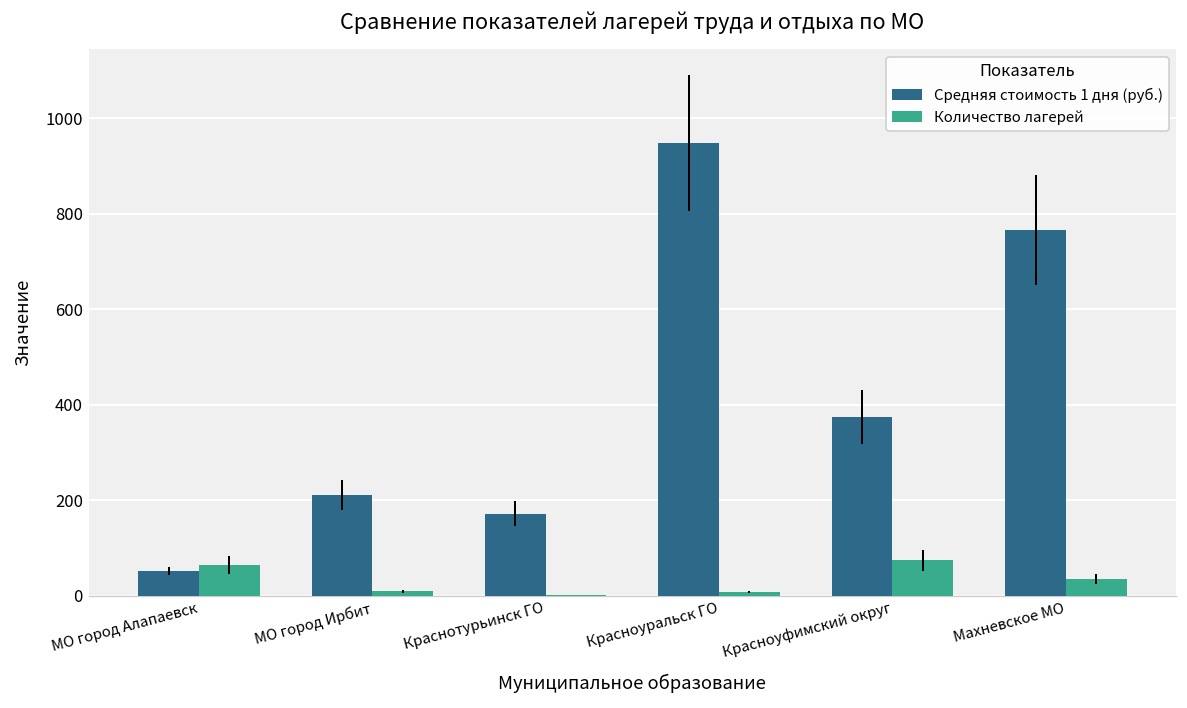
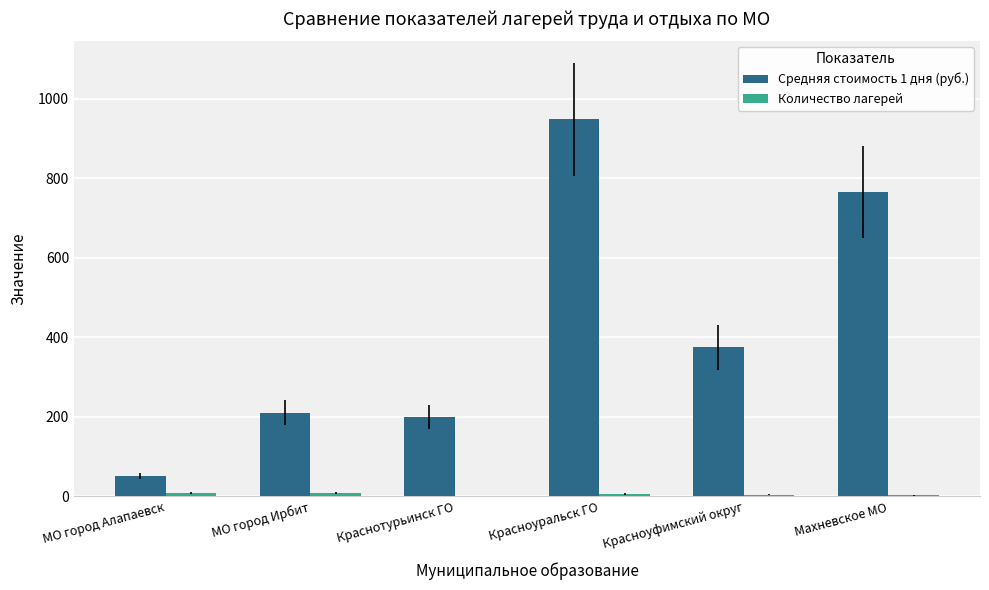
Количество лагерей, МО город Алапаевск: 60 -> 10
Средняя стоимость 1 дня (руб.), Краснотурьинск ГО: 170 -> 200
Количество лагерей, Красноуфимский округ: 70 -> 0
Количество лагерей, Махневское МО: 40 -> 0
